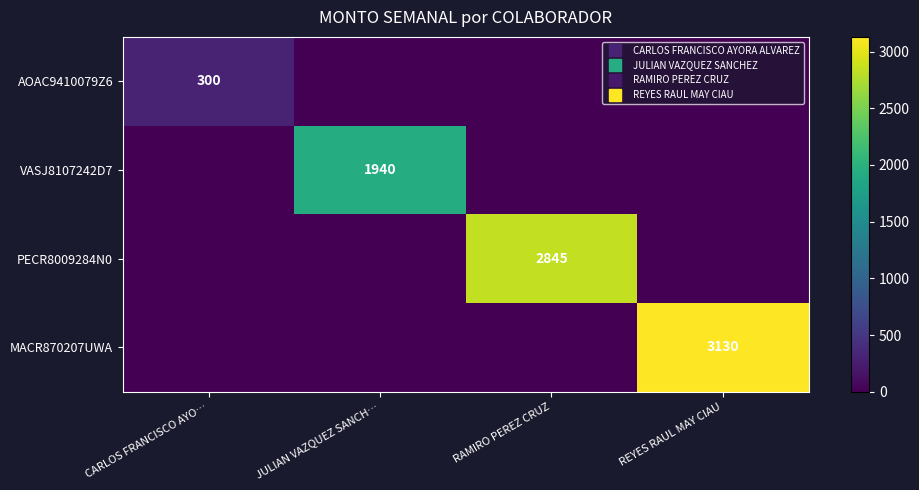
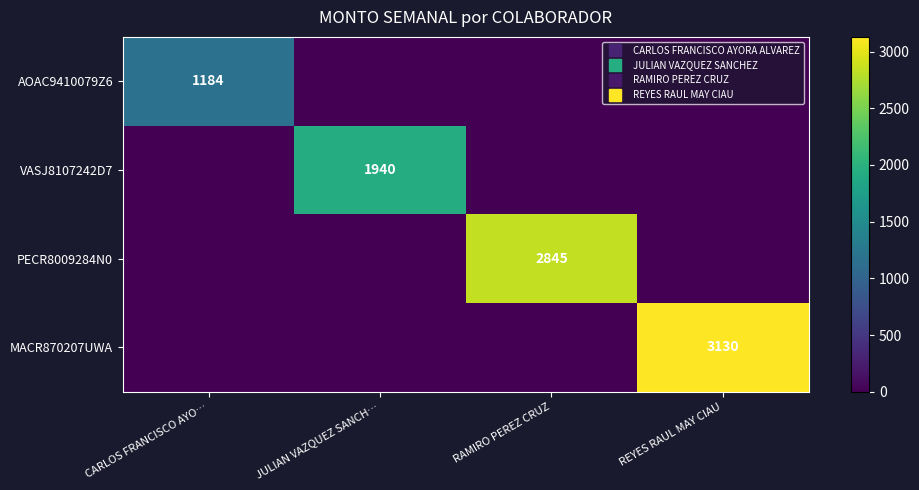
AOAC9410079Z6, CARLOS FRANCISCO AYO…: 300 -> 1184
